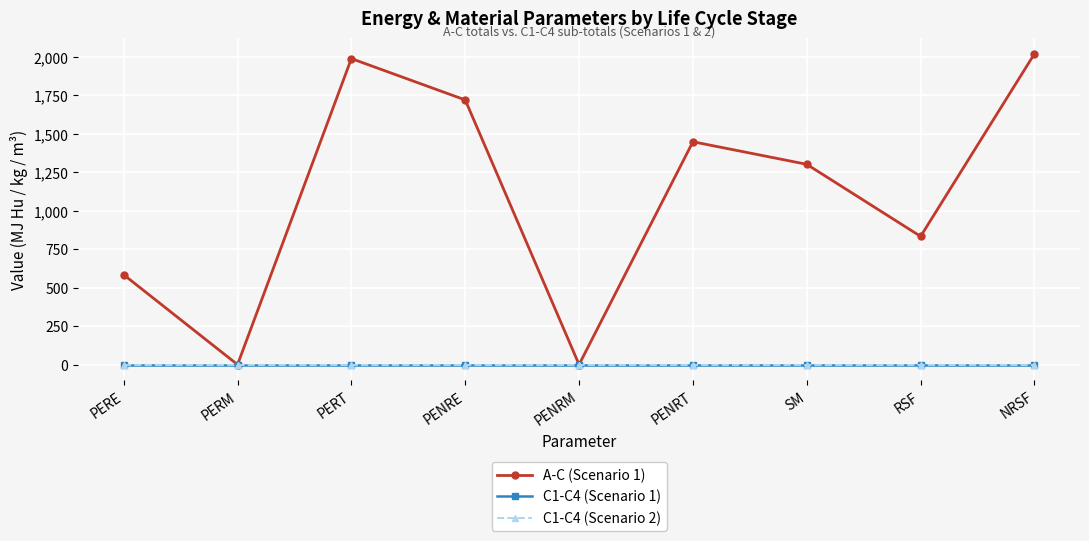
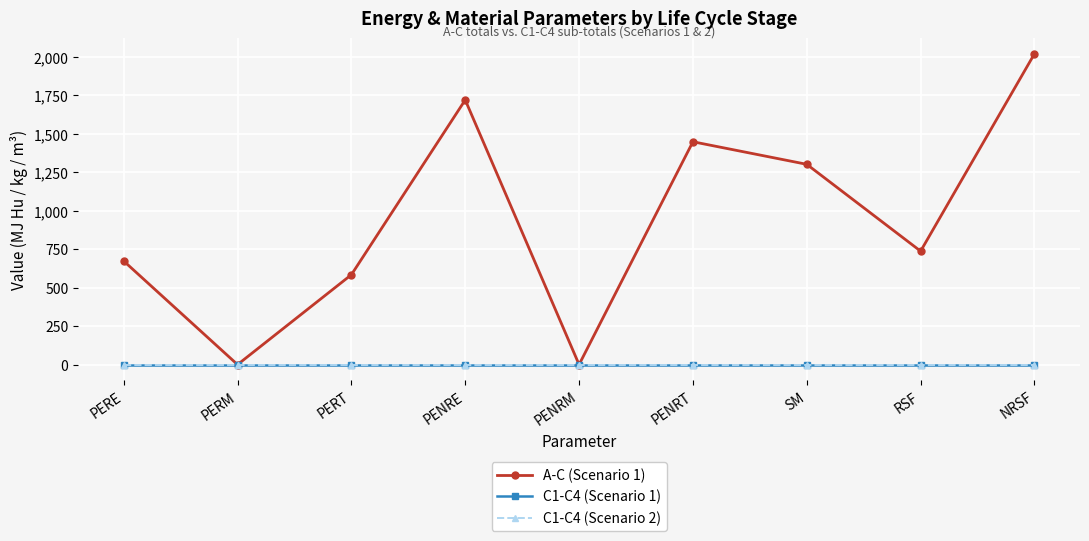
A-C (Scenario 1), PERE: 580 -> 670
A-C (Scenario 1), PERT: 1,990 -> 580
A-C (Scenario 1), RSF: 830 -> 740
